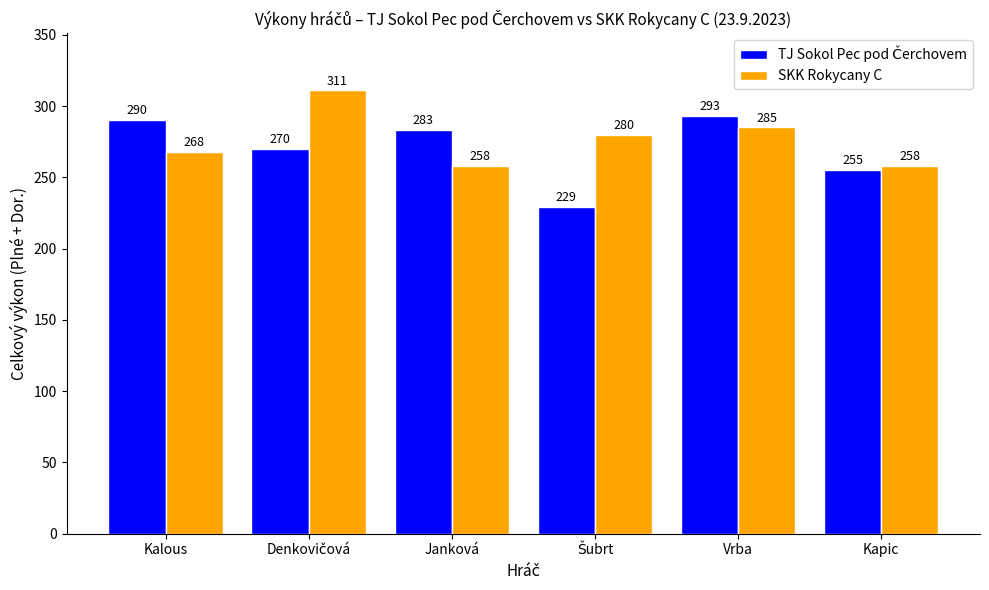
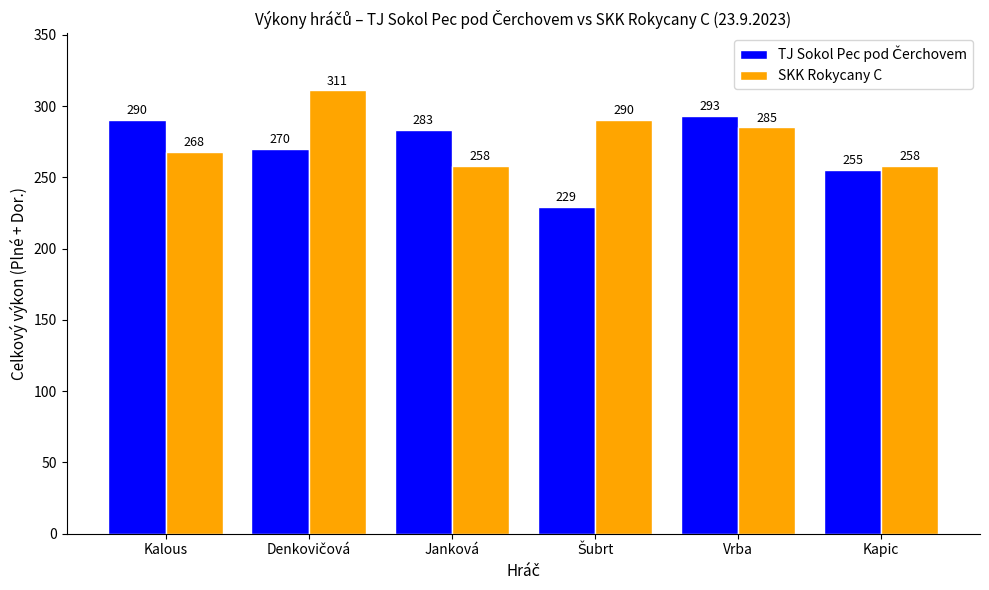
SKK Rokycany C, Šubrt: 280 -> 290
